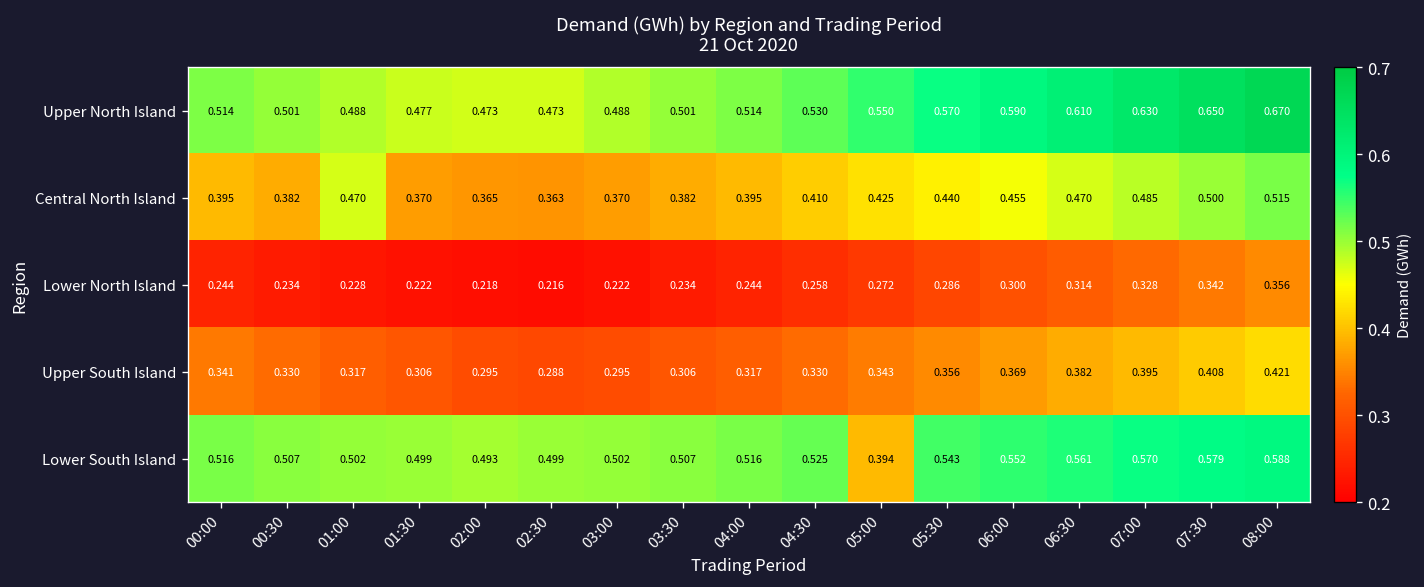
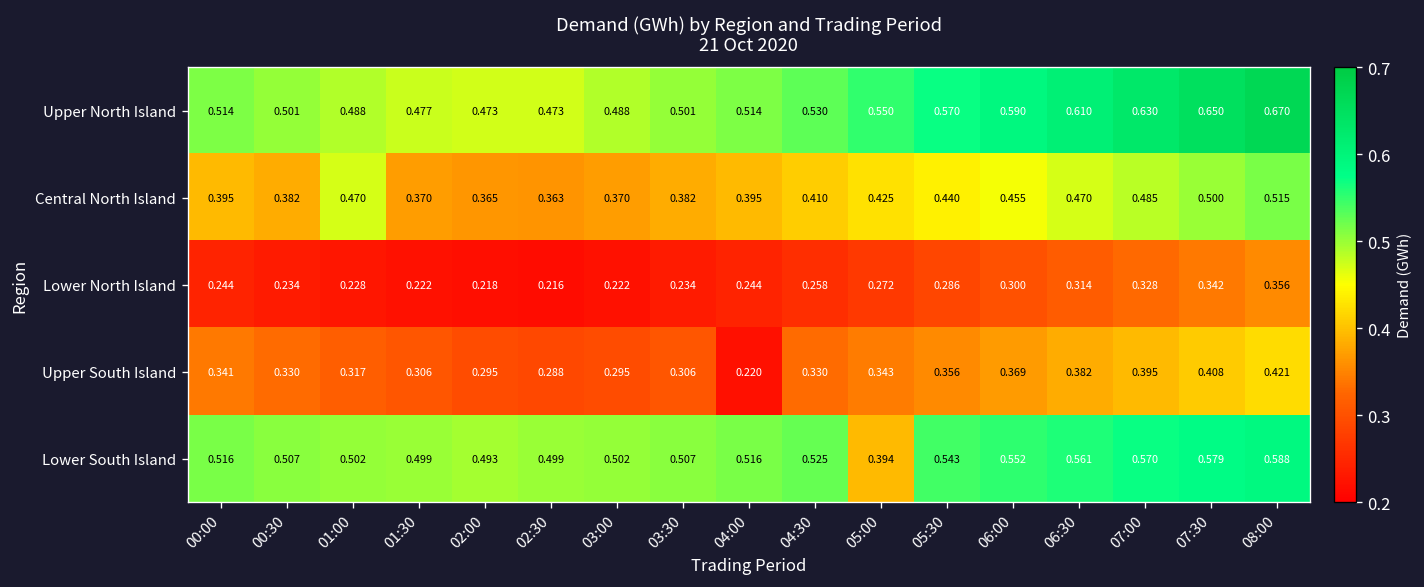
Upper South Island, 04:00: 0.317 -> 0.220
